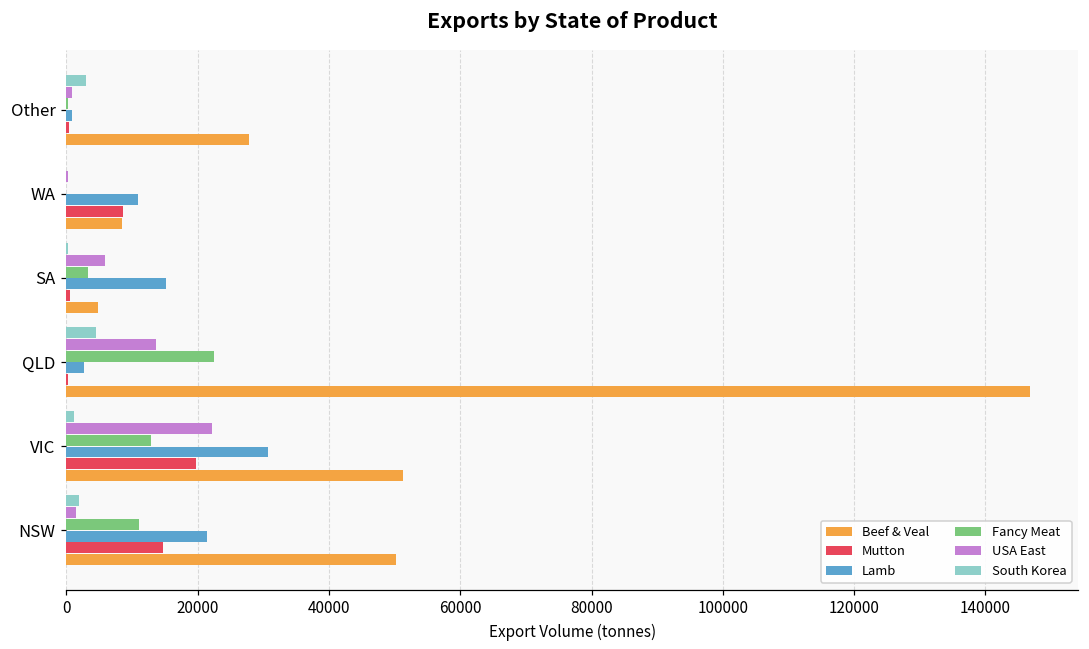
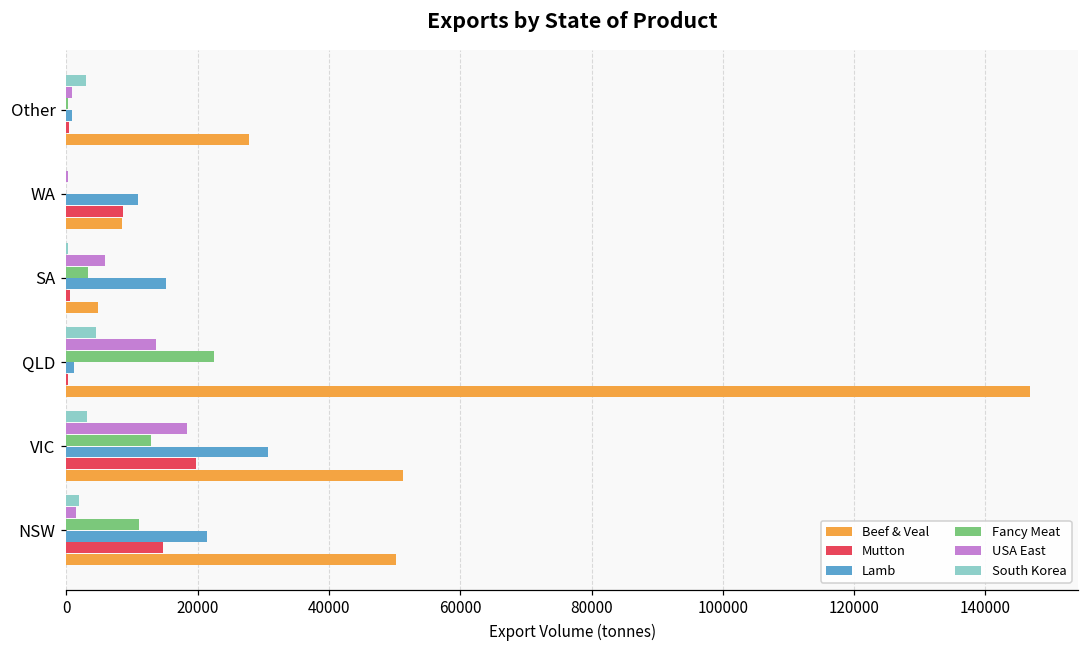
Lamb, QLD: 3000 -> 1000
South Korea, VIC: 1000 -> 3000
USA East, VIC: 22000 -> 18000
